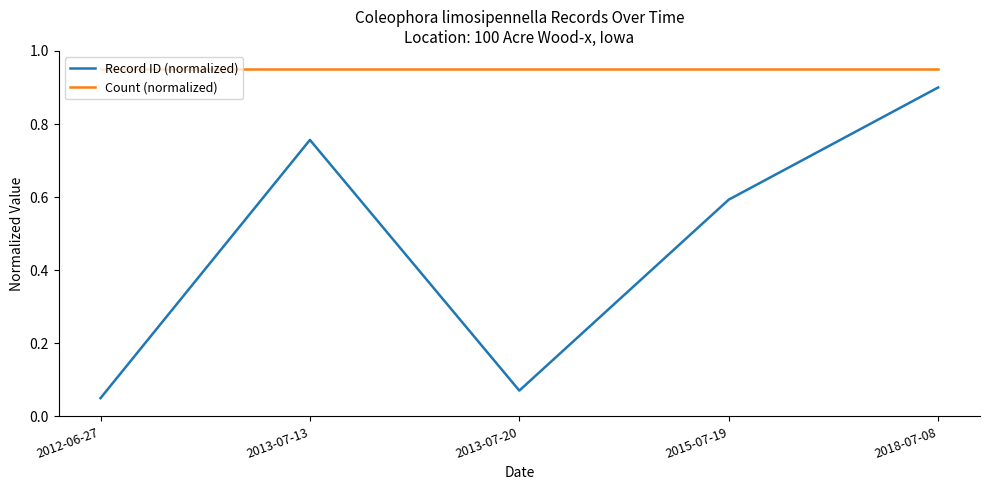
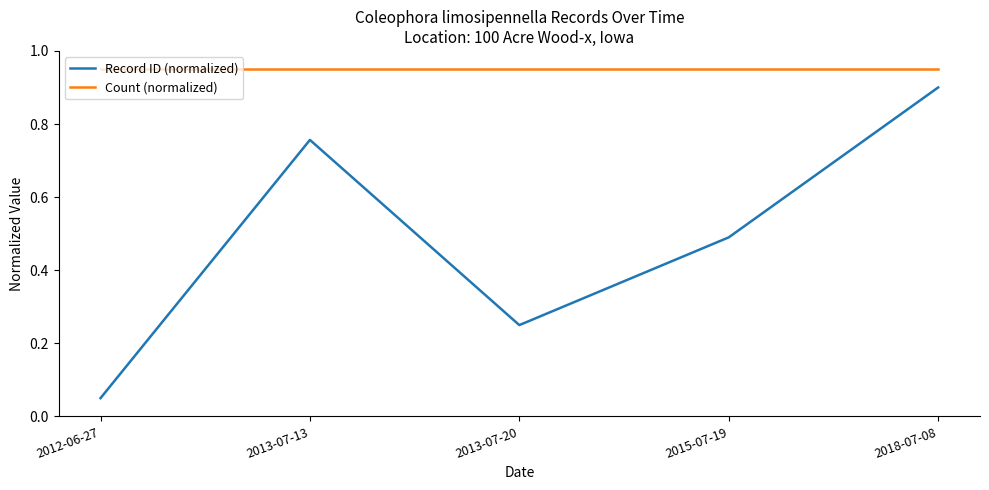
Record ID (normalized), 2013-07-20: 0.07 -> 0.25
Record ID (normalized), 2015-07-19: 0.59 -> 0.49
